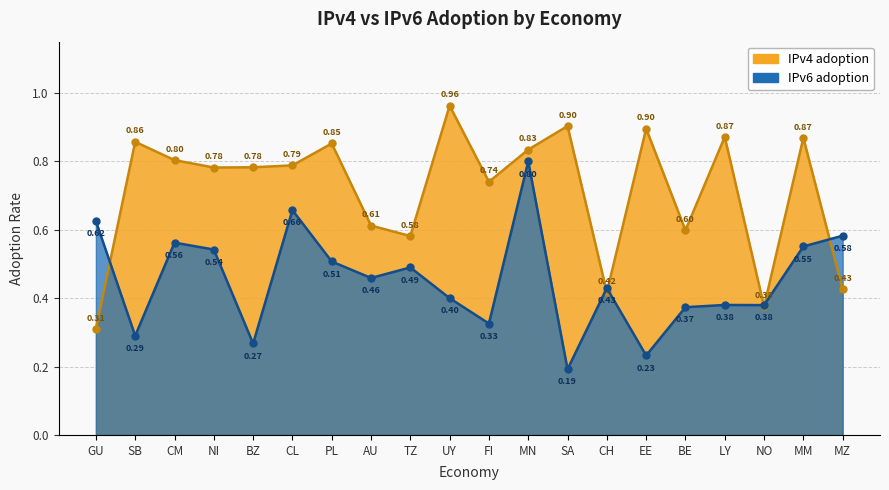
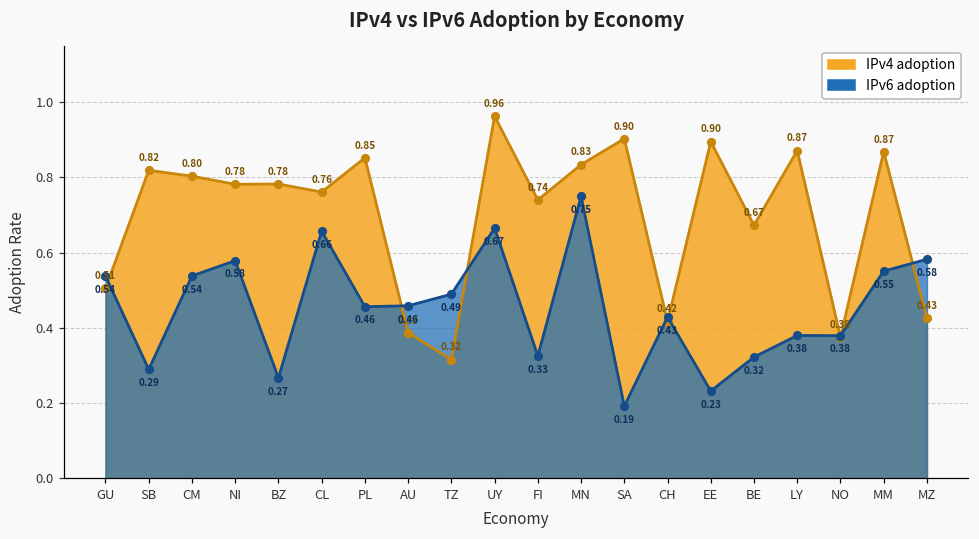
IPv4 adoption, GU: 0.31 -> 0.51
IPv6 adoption, GU: 0.62 -> 0.54
IPv4 adoption, SB: 0.86 -> 0.82
IPv6 adoption, CM: 0.56 -> 0.54
IPv6 adoption, NI: 0.54 -> 0.58
IPv4 adoption, CL: 0.79 -> 0.76
IPv6 adoption, PL: 0.51 -> 0.46
IPv4 adoption, AU: 0.61 -> 0.39
IPv4 adoption, TZ: 0.58 -> 0.32
IPv6 adoption, UY: 0.40 -> 0.67
IPv6 adoption, MN: 0.80 -> 0.75
IPv4 adoption, BE: 0.60 -> 0.67
IPv6 adoption, BE: 0.37 -> 0.32
